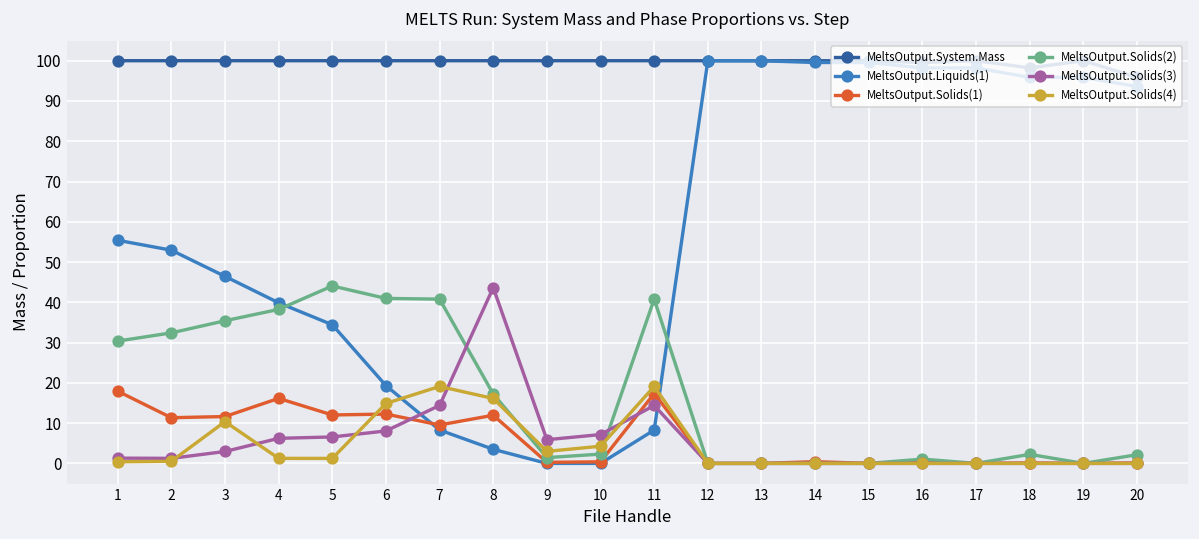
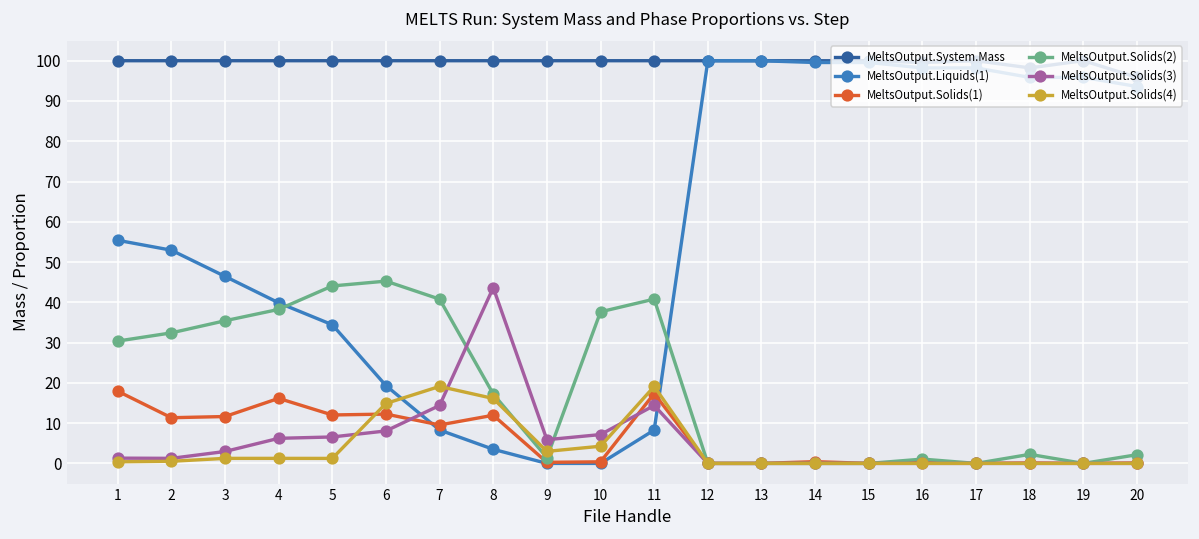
MeltsOutput.Solids(4), 3: 10 -> 1
MeltsOutput.Solids(2), 6: 41 -> 45
MeltsOutput.Solids(2), 10: 2 -> 38
